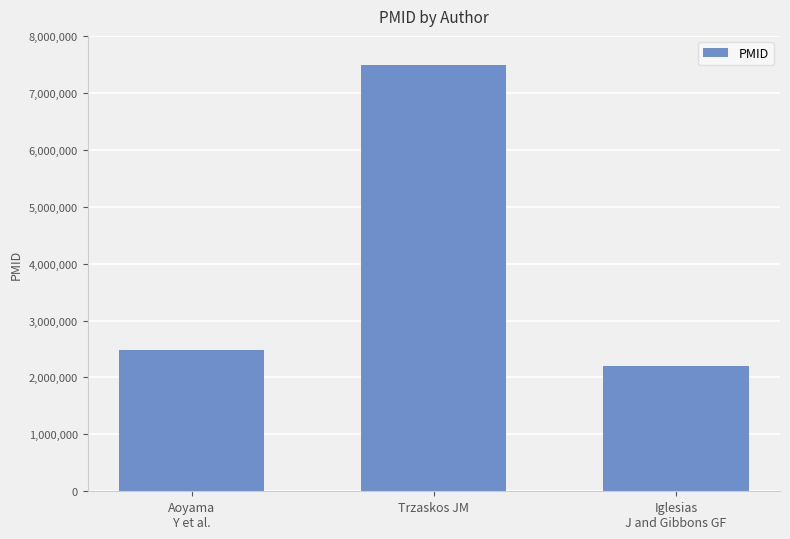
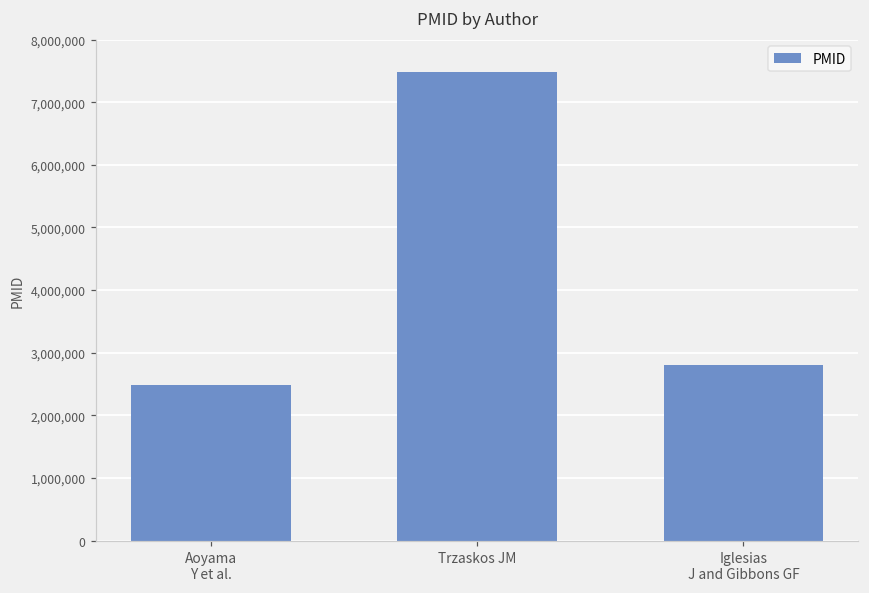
Iglesias J and Gibbons GF: 2,200,000 -> 2,800,000
